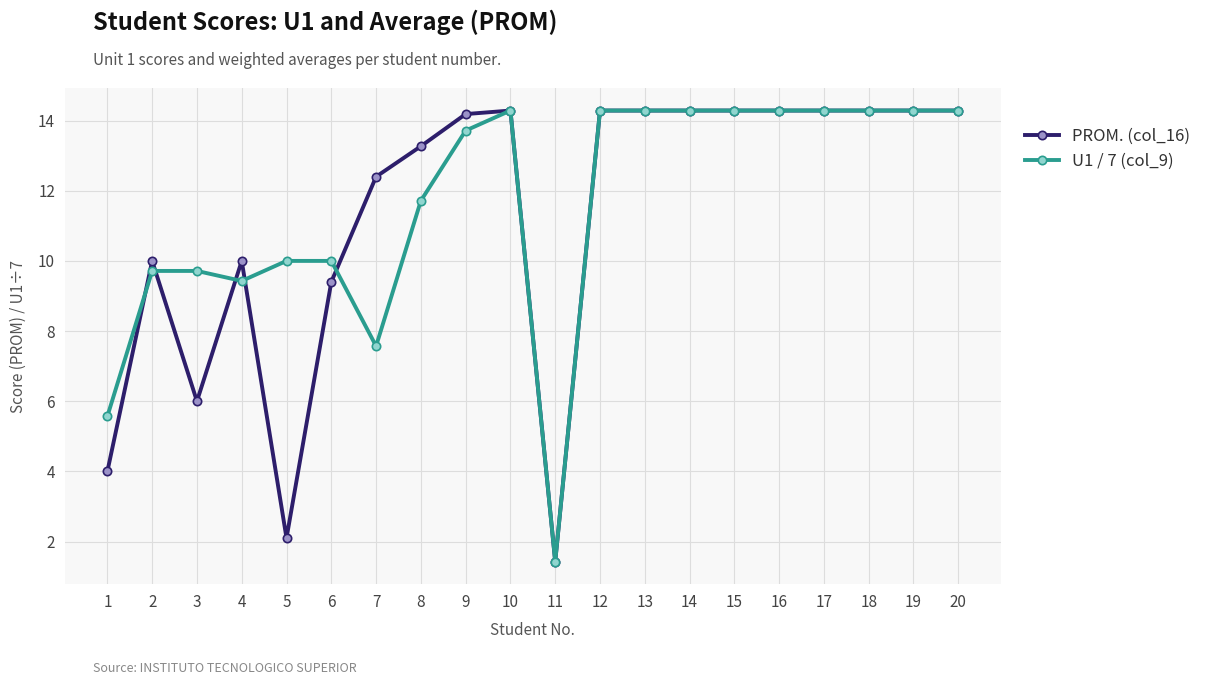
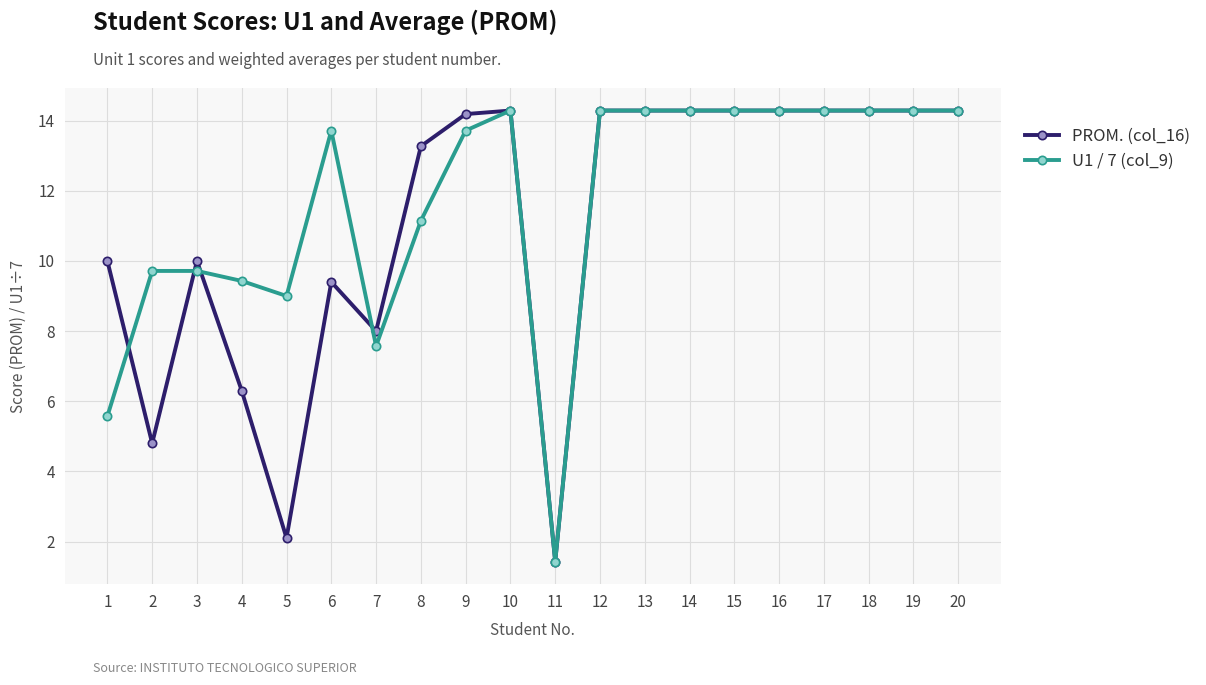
PROM. (col_16), 1: 4 -> 10
PROM. (col_16), 2: 10.0 -> 4.8
PROM. (col_16), 3: 6 -> 10
PROM. (col_16), 4: 10.0 -> 6.3
U1 / 7 (col_9), 5: 10.0 -> 9.0
U1 / 7 (col_9), 6: 10.0 -> 13.7
PROM. (col_16), 7: 12.4 -> 8.0
U1 / 7 (col_9), 8: 11.7 -> 11.1
